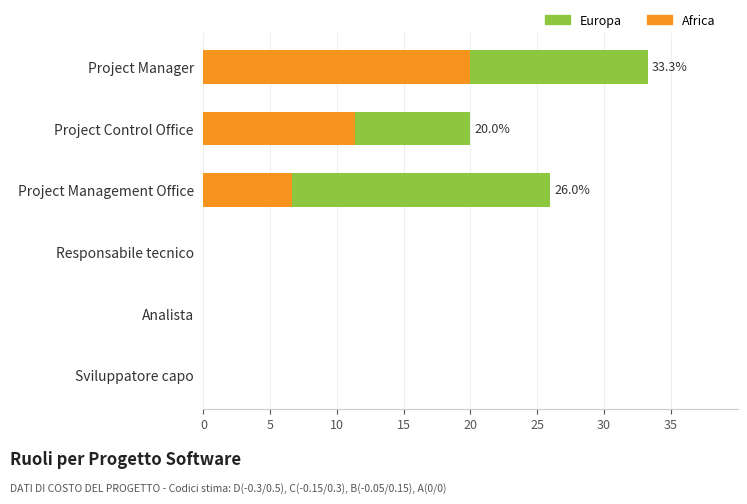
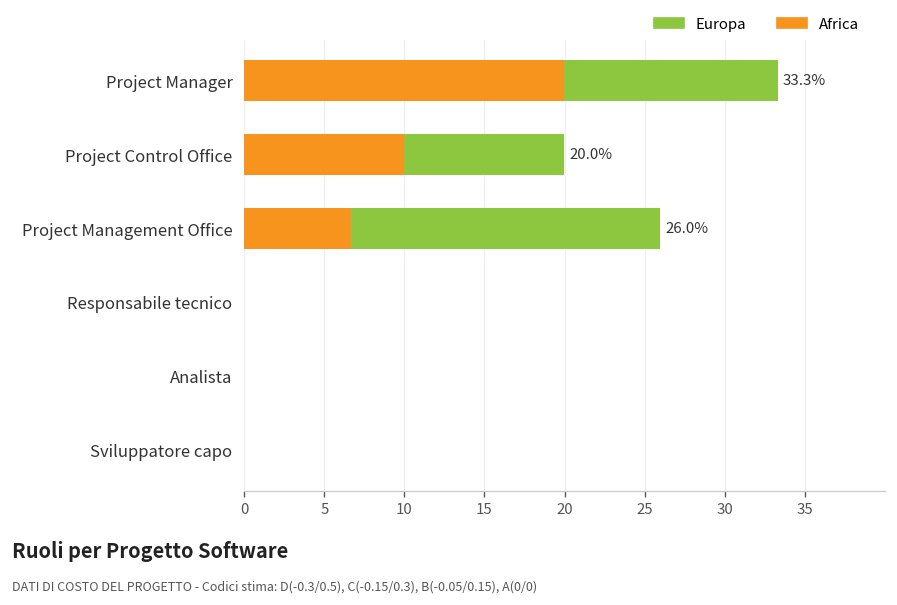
Africa, Project Control Office: 11.3 -> 10.0
